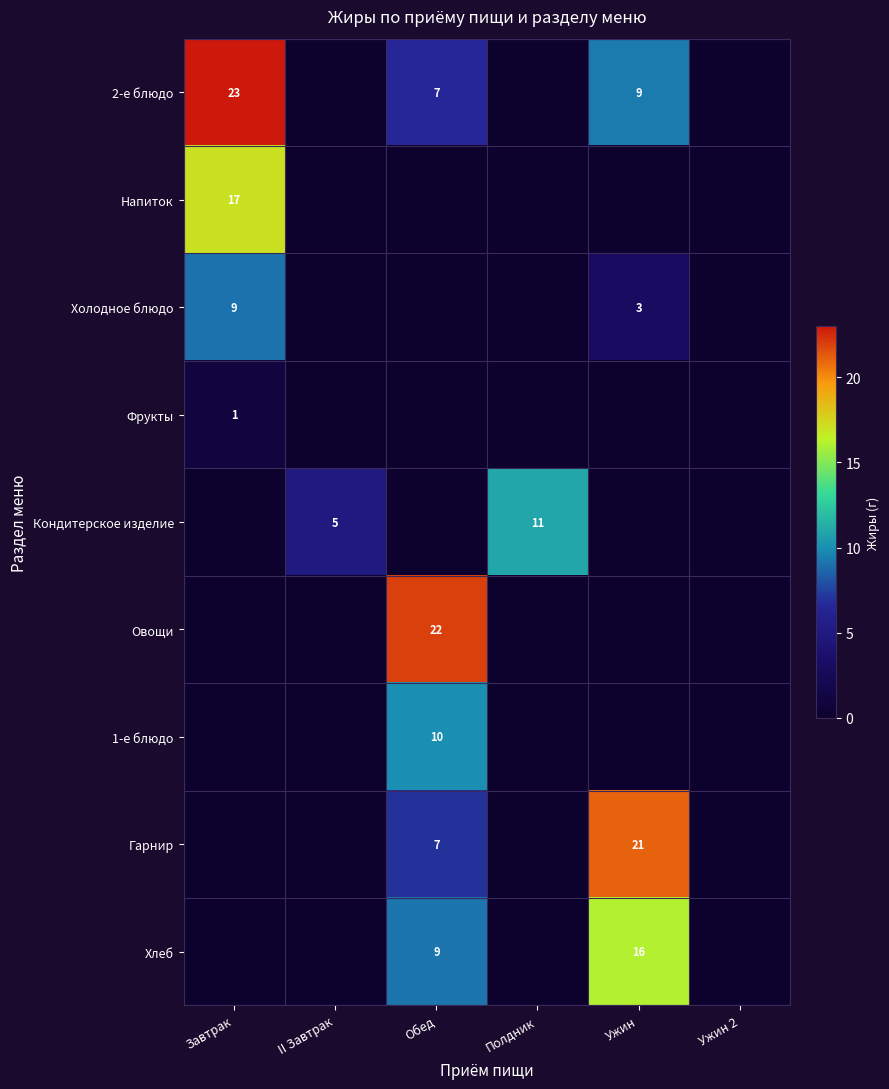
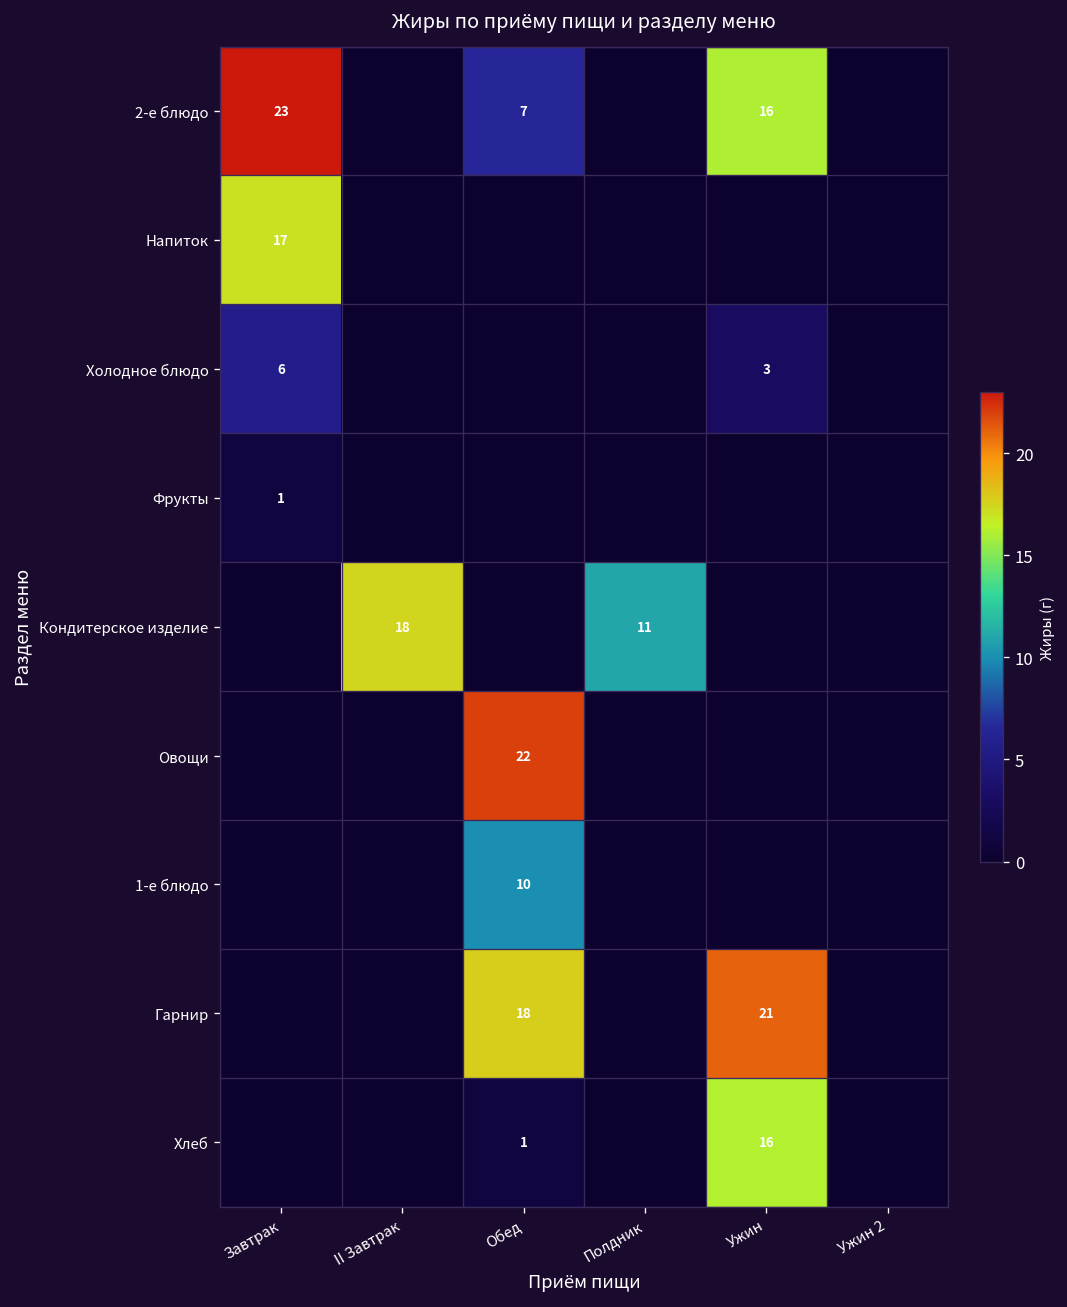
2-е блюдо, Ужин: 9 -> 16
Холодное блюдо, Завтрак: 9 -> 6
Кондитерское изделие, II Завтрак: 5 -> 18
Гарнир, Обед: 7 -> 18
Хлеб, Обед: 9 -> 1
